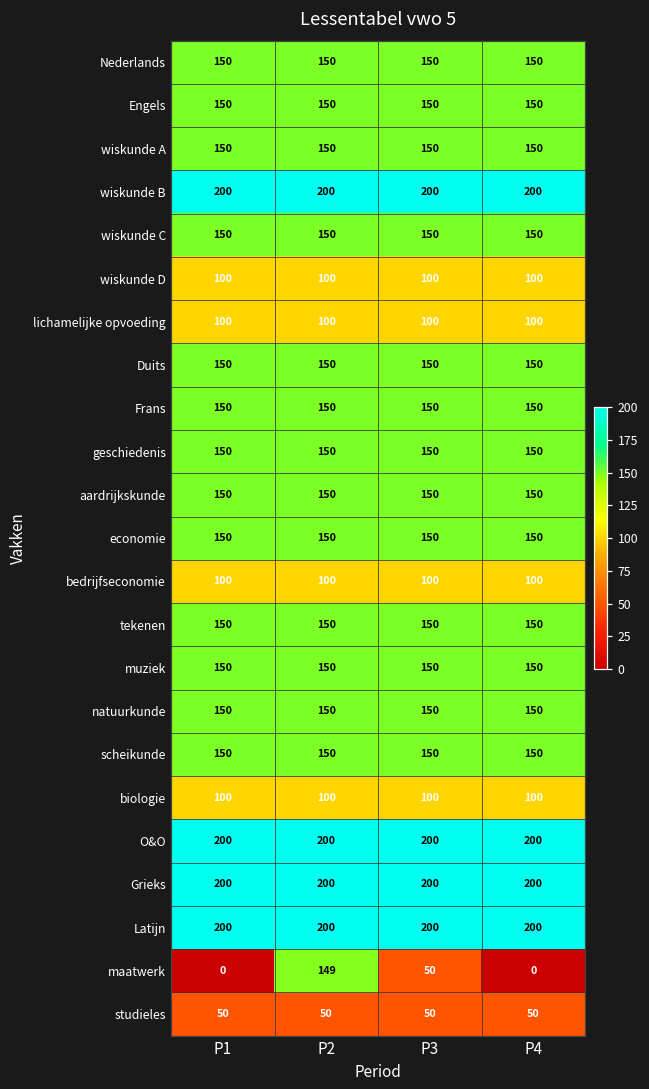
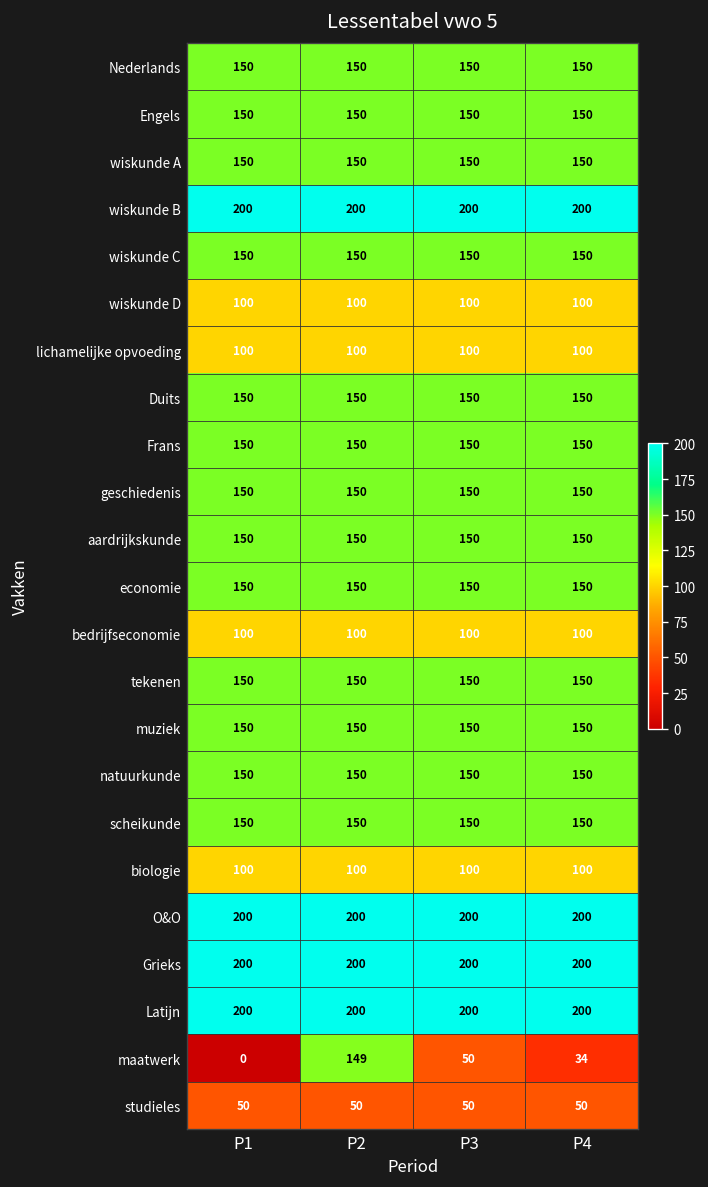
maatwerk, P4: 0 -> 34
